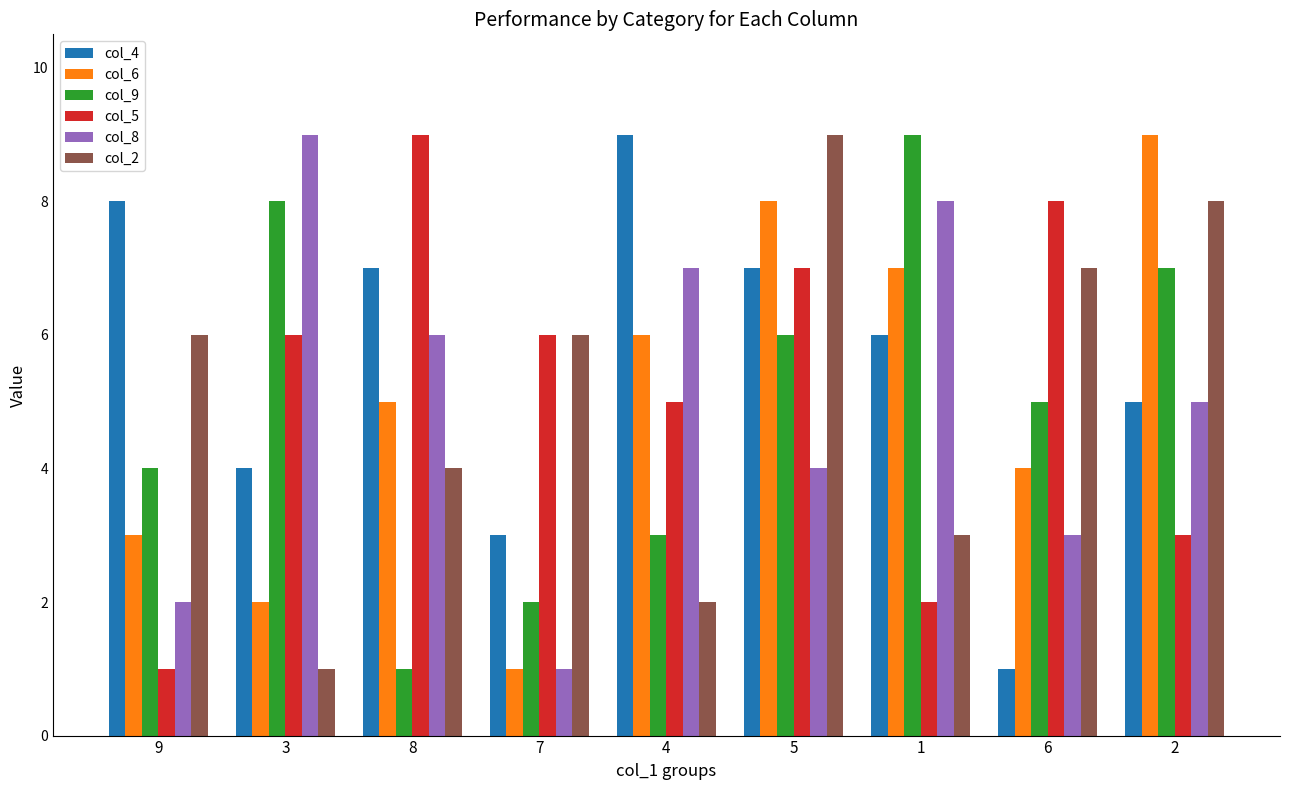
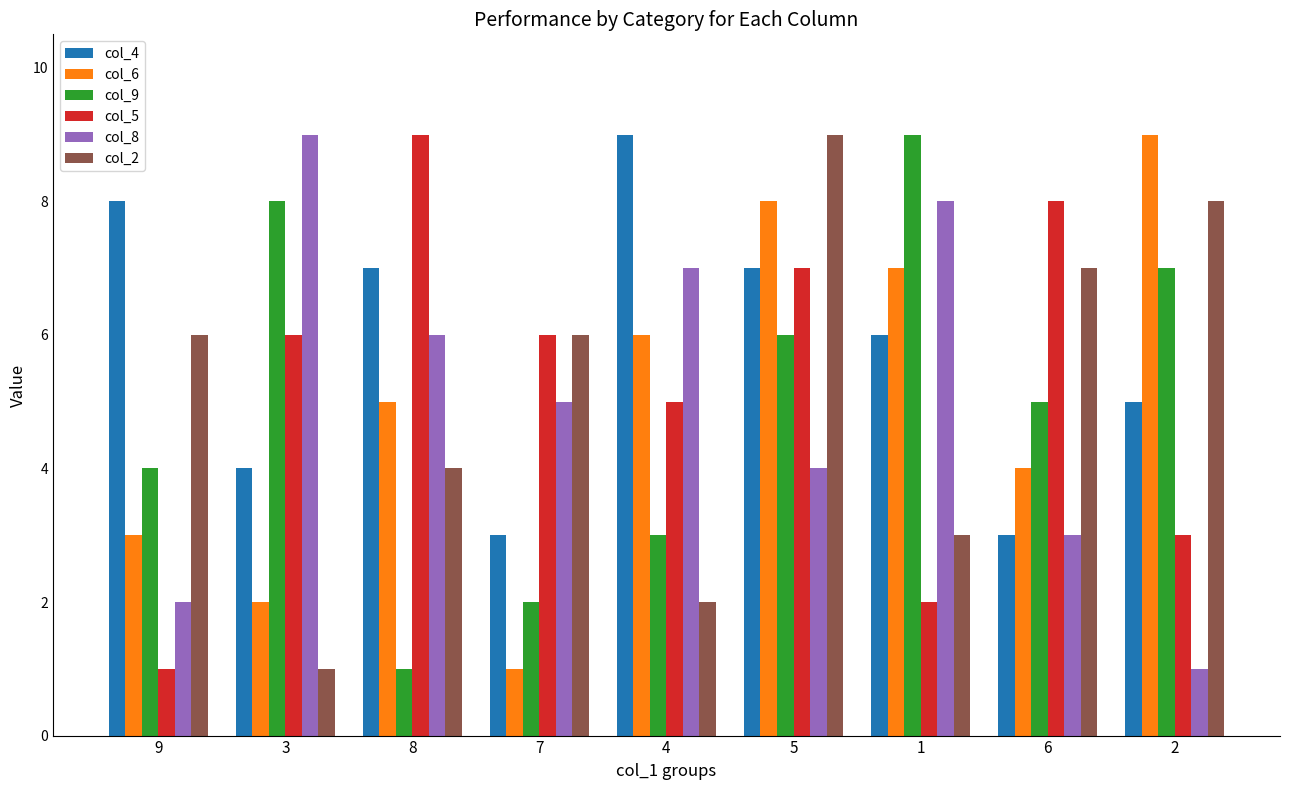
col_8, 7: 1 -> 5
col_4, 6: 1 -> 3
col_8, 2: 5 -> 1
